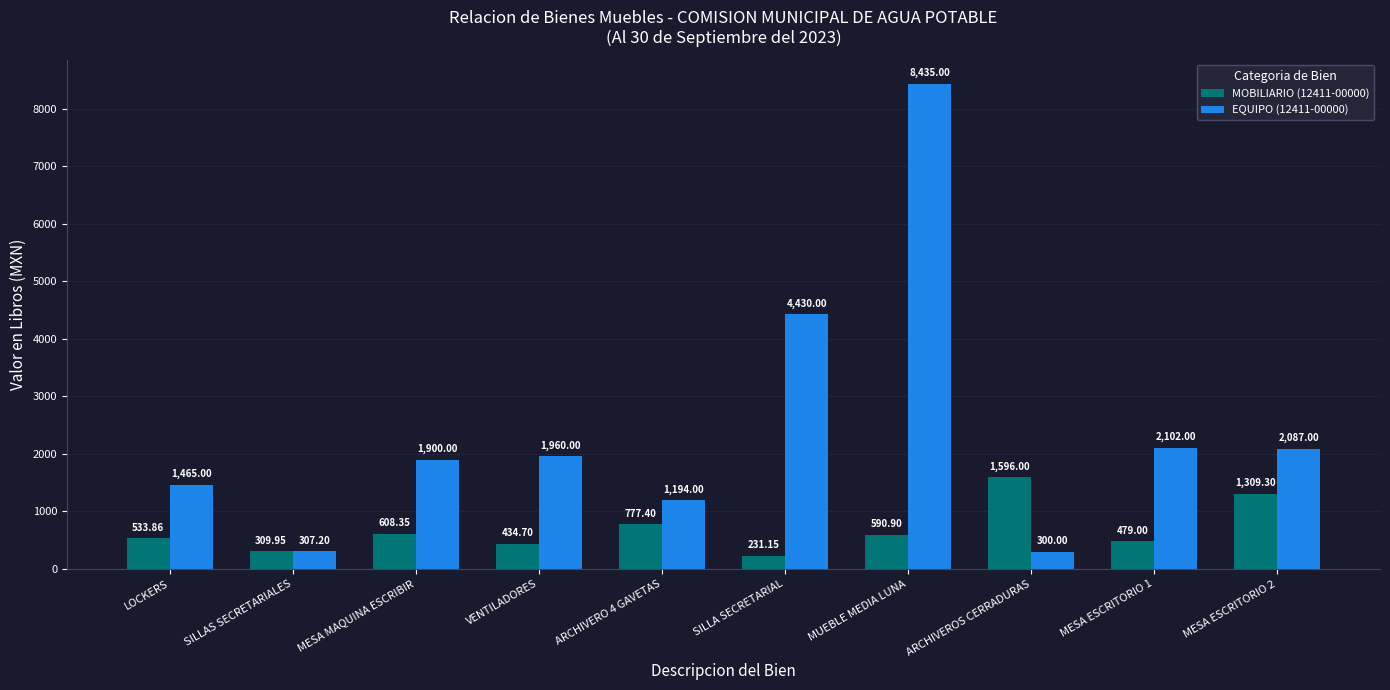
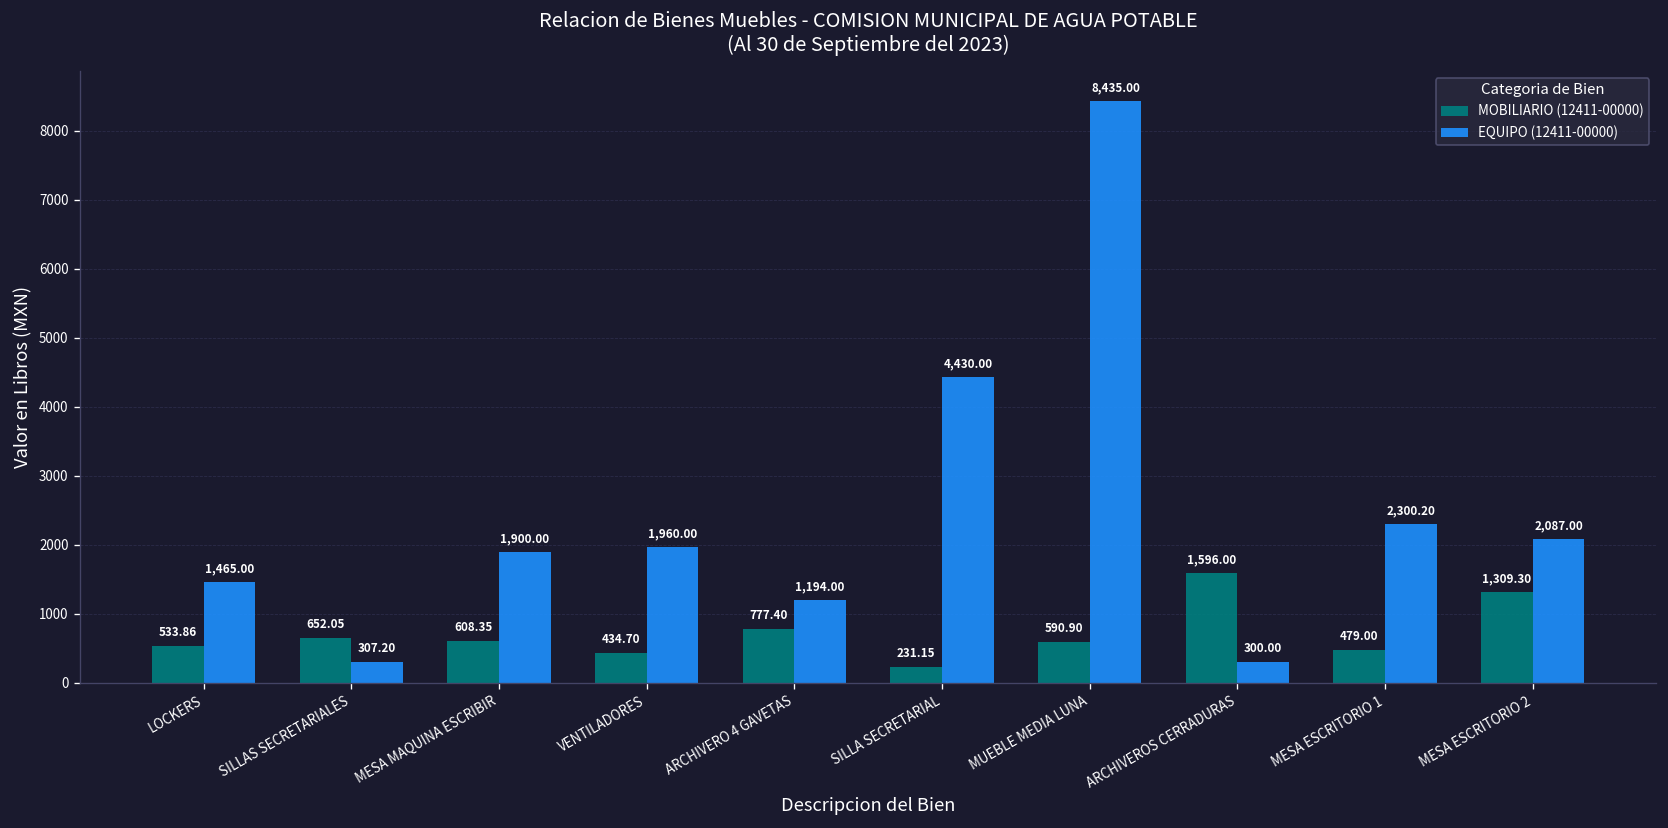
MOBILIARIO (12411-00000), SILLAS SECRETARIALES: 309.95 -> 652.05
EQUIPO (12411-00000), MESA ESCRITORIO 1: 2,102.00 -> 2,300.20
